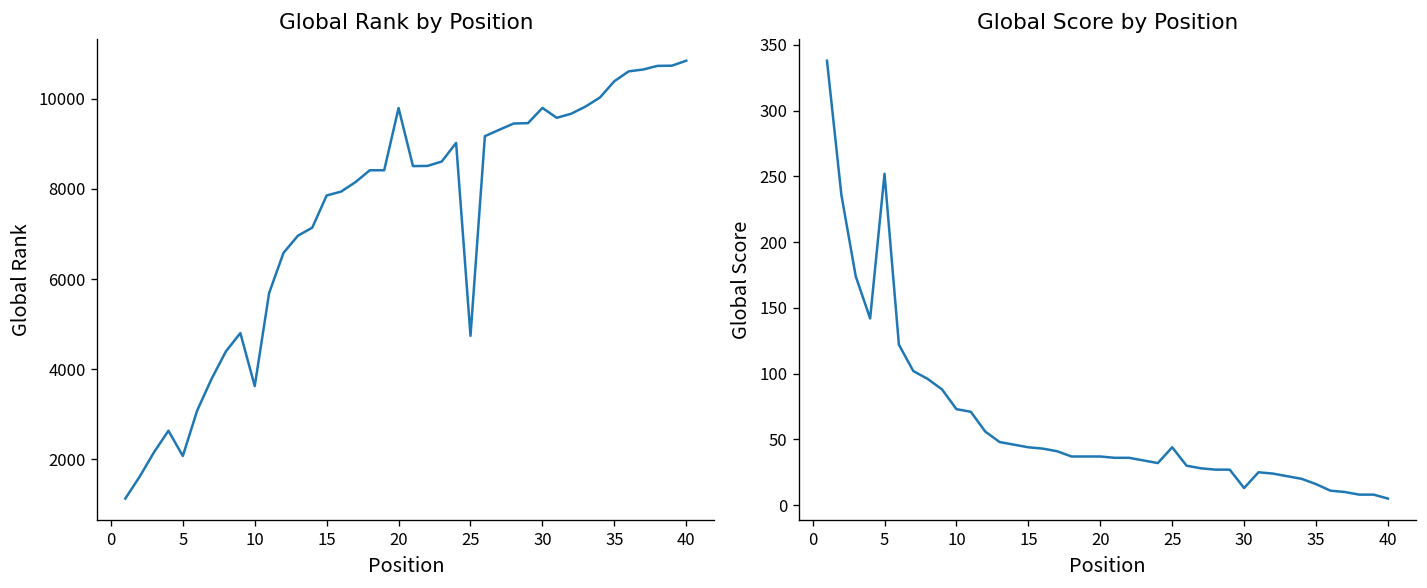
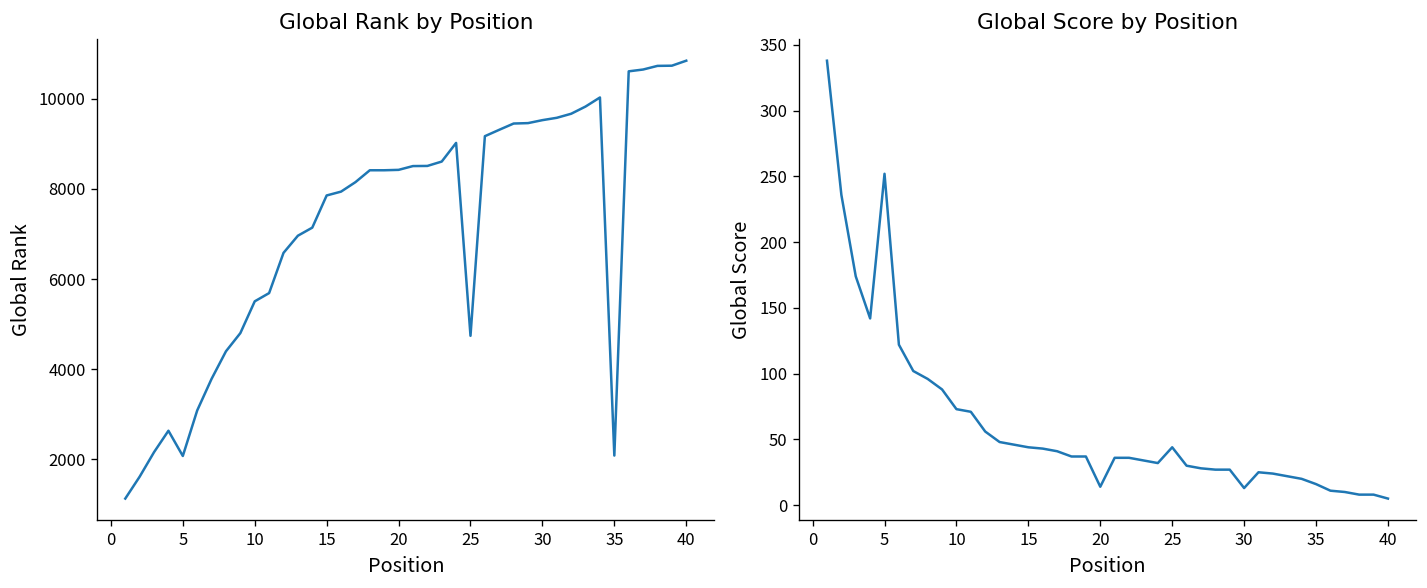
Global Rank by Position, 10: 3600 -> 5500
Global Rank by Position, 20: 9800 -> 8400
Global Rank by Position, 30: 9800 -> 9500
Global Rank by Position, 35: 10400 -> 2100
Global Score by Position, 20: 37 -> 14
